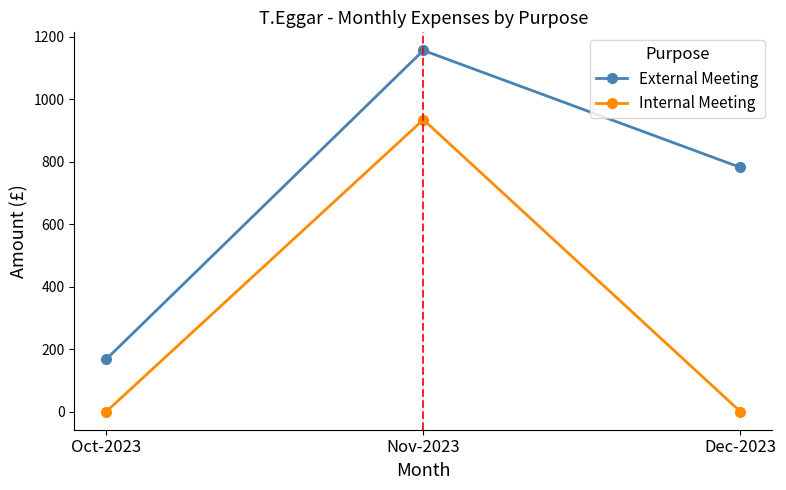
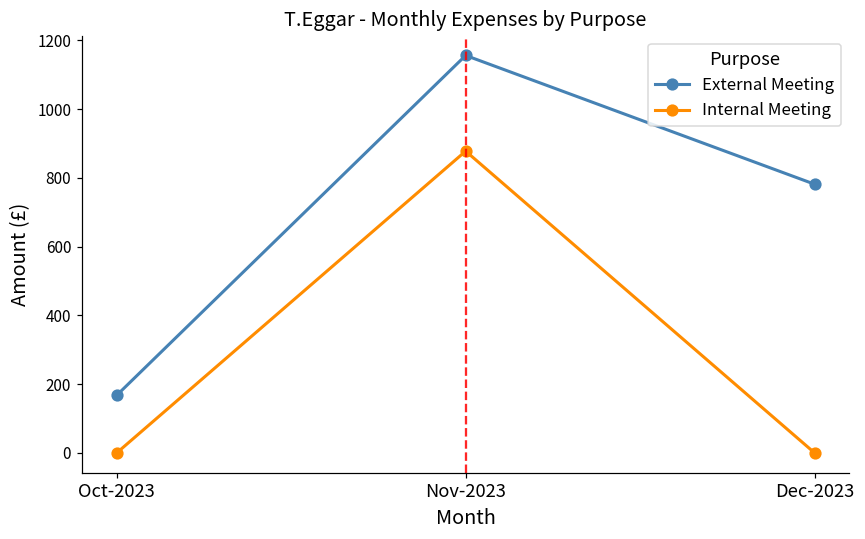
Internal Meeting, Nov-2023: 930 -> 880
